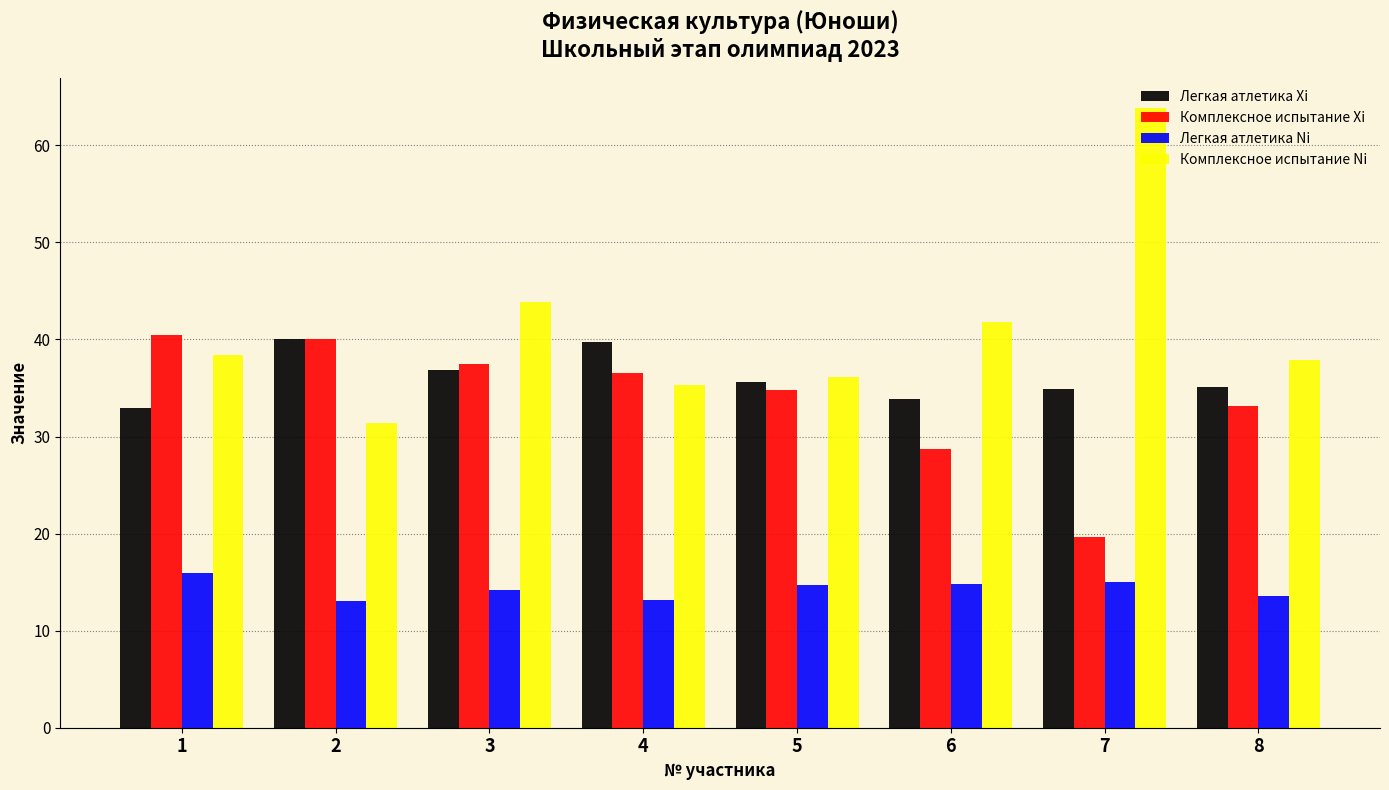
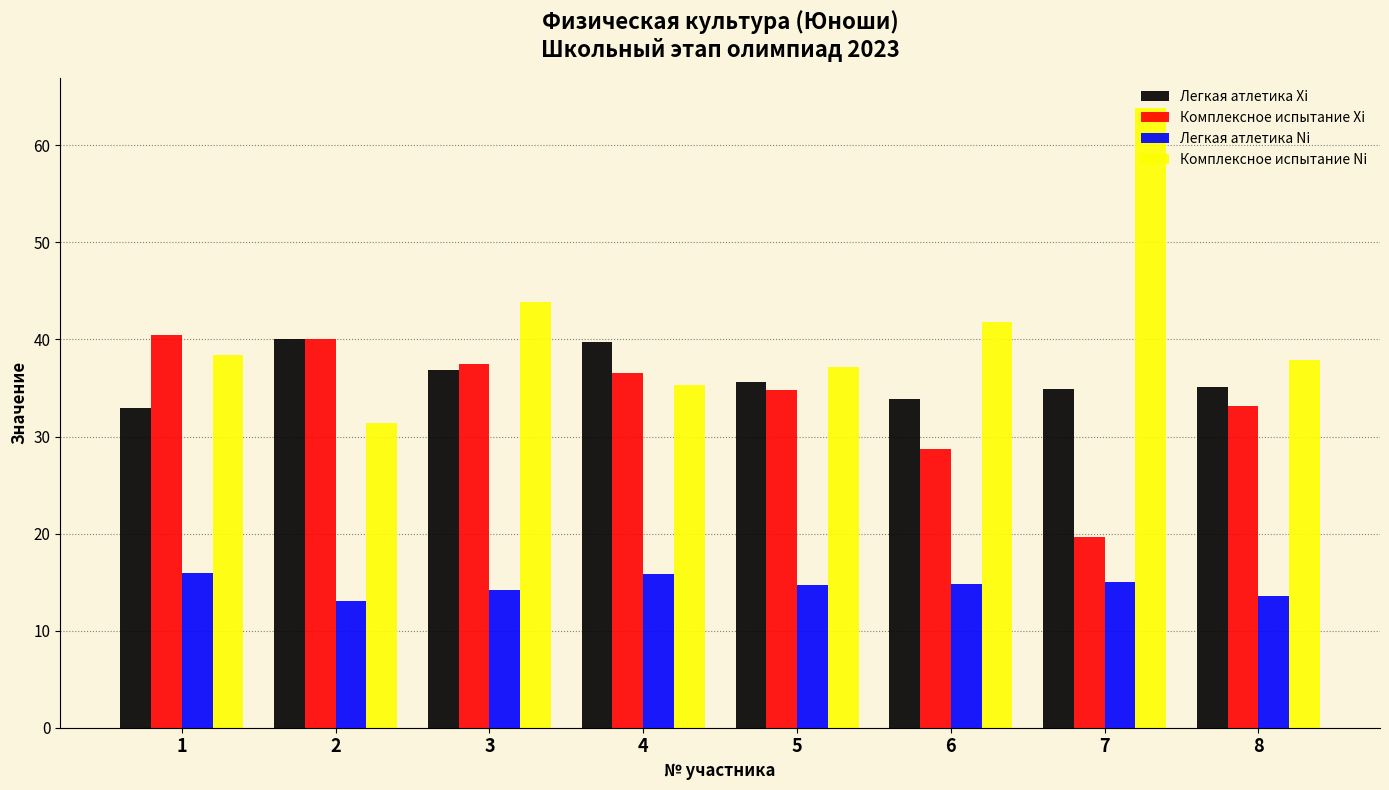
Легкая атлетика Ni, 4: 13 -> 16
Комплексное испытание Ni, 5: 36 -> 37
